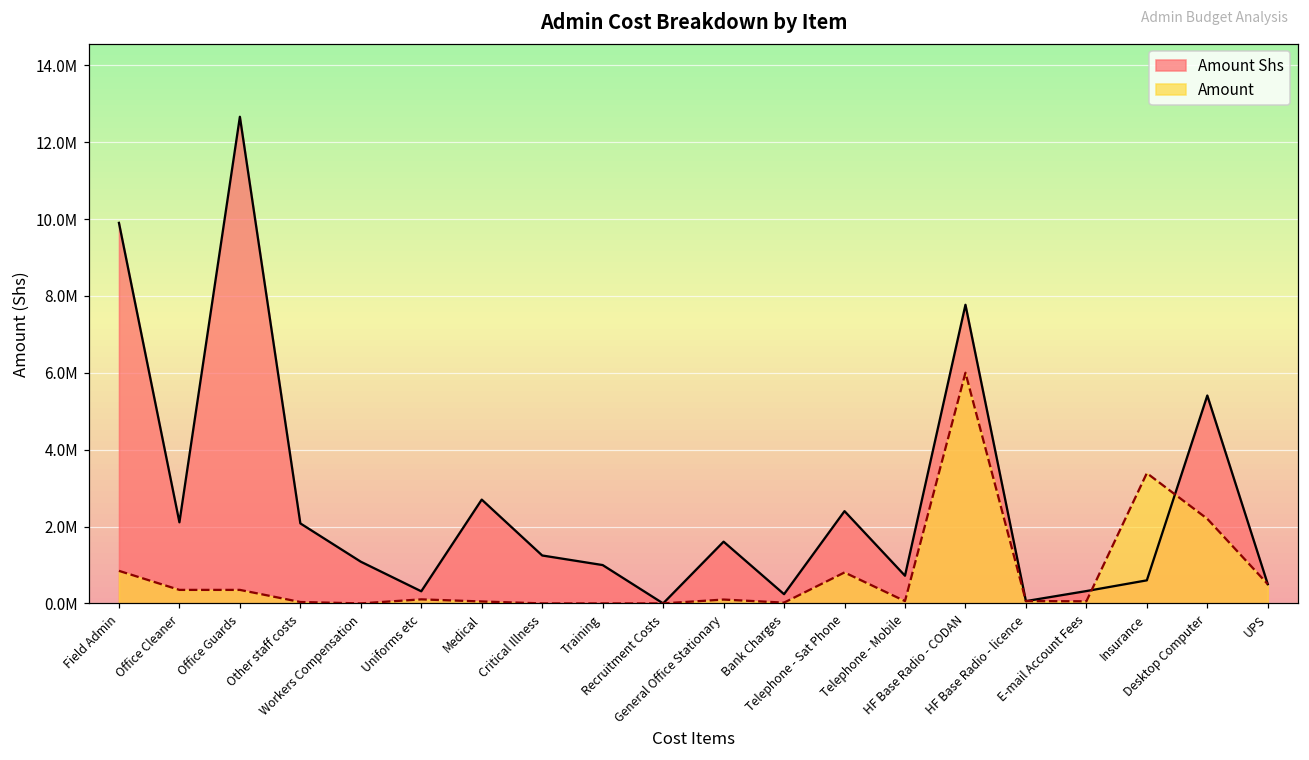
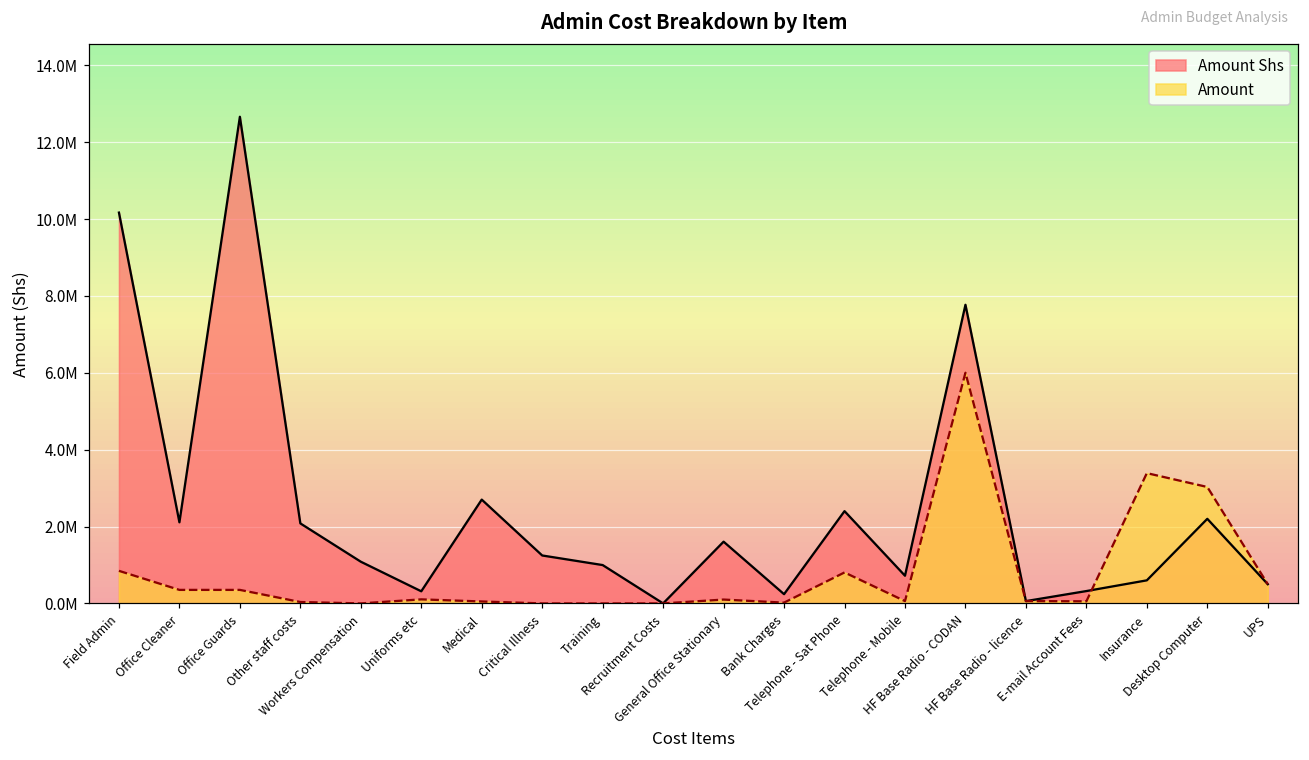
Amount Shs, Field Admin: 9900000 -> 10200000
Amount Shs, Desktop Computer: 5400000 -> 2200000
Amount, Desktop Computer: 2200000 -> 3000000
